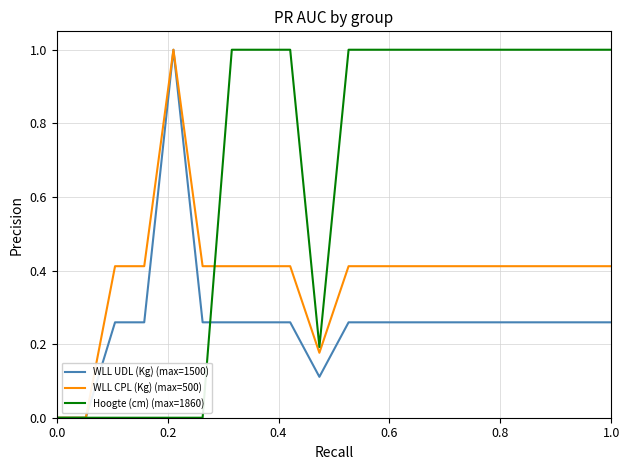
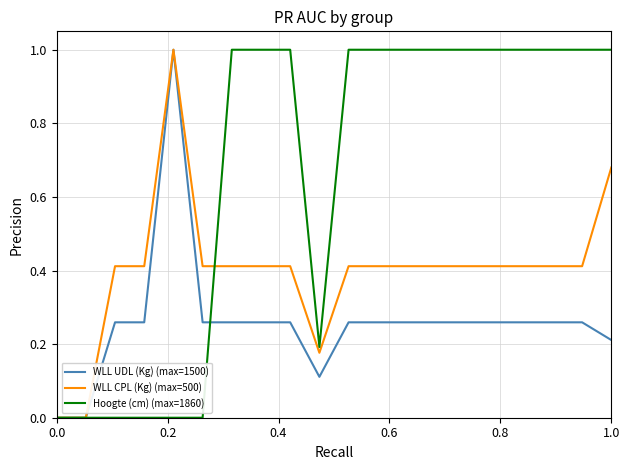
WLL UDL (Kg) (max=1500), 1.0: 0.26 -> 0.21
WLL CPL (Kg) (max=500), 1.0: 0.41 -> 0.68
